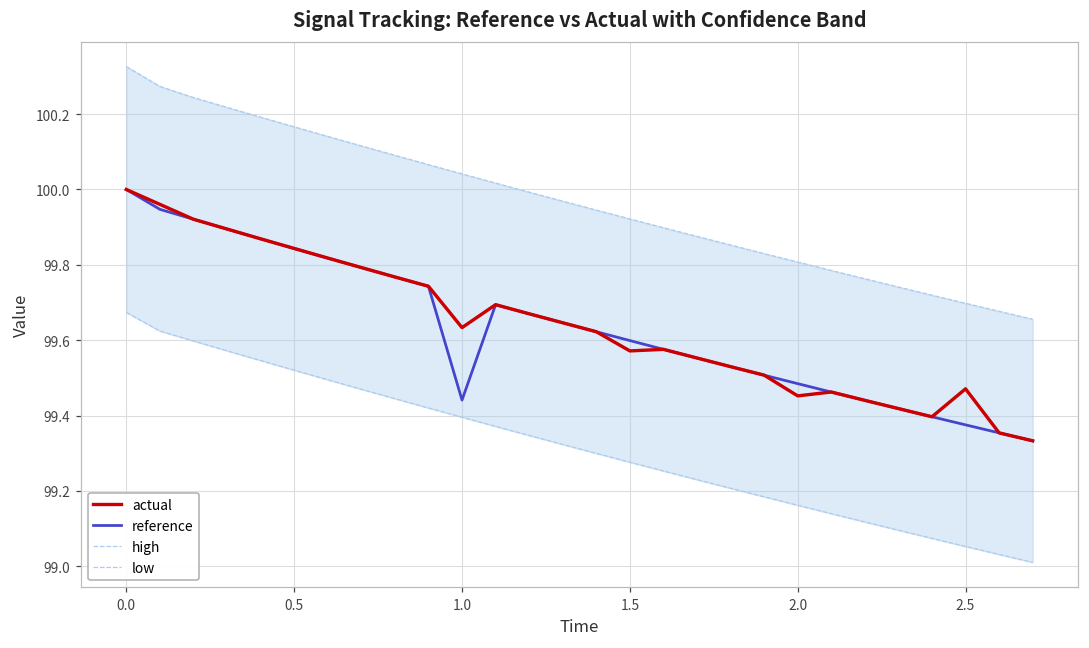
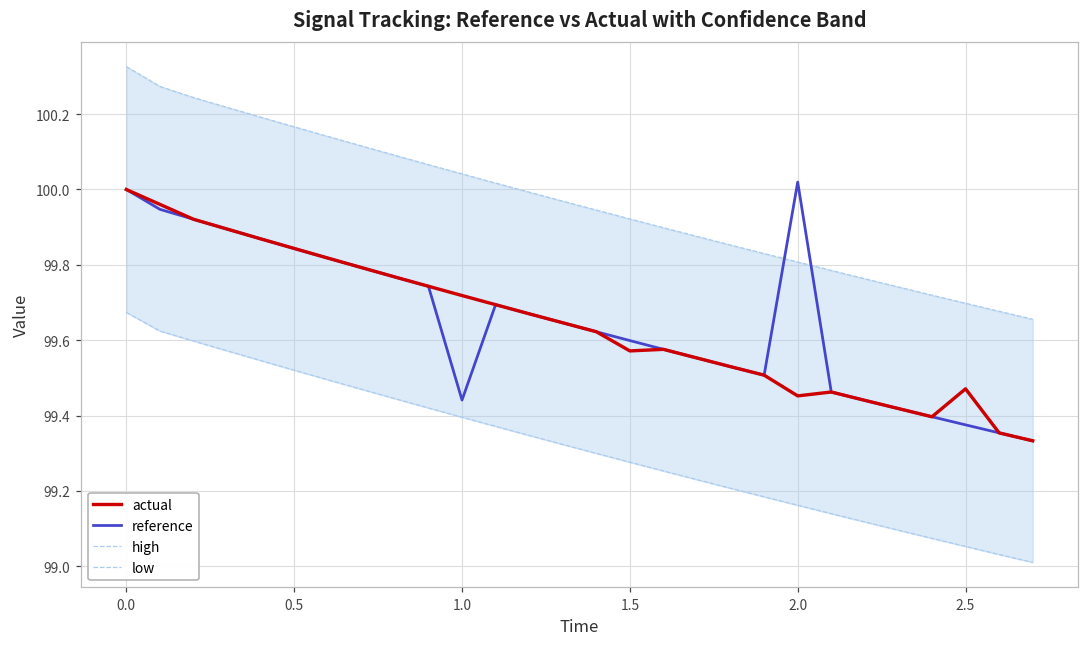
actual, 1.0: 99.63 -> 99.72
reference, 2.0: 99.48 -> 100.02
